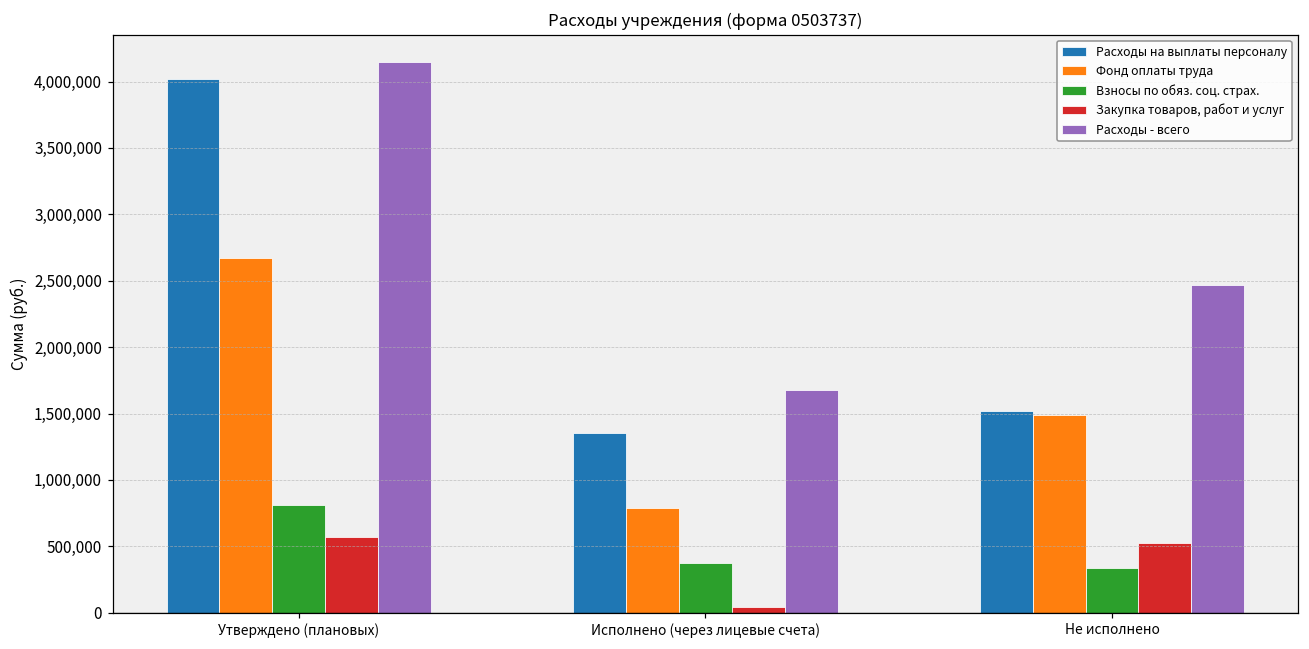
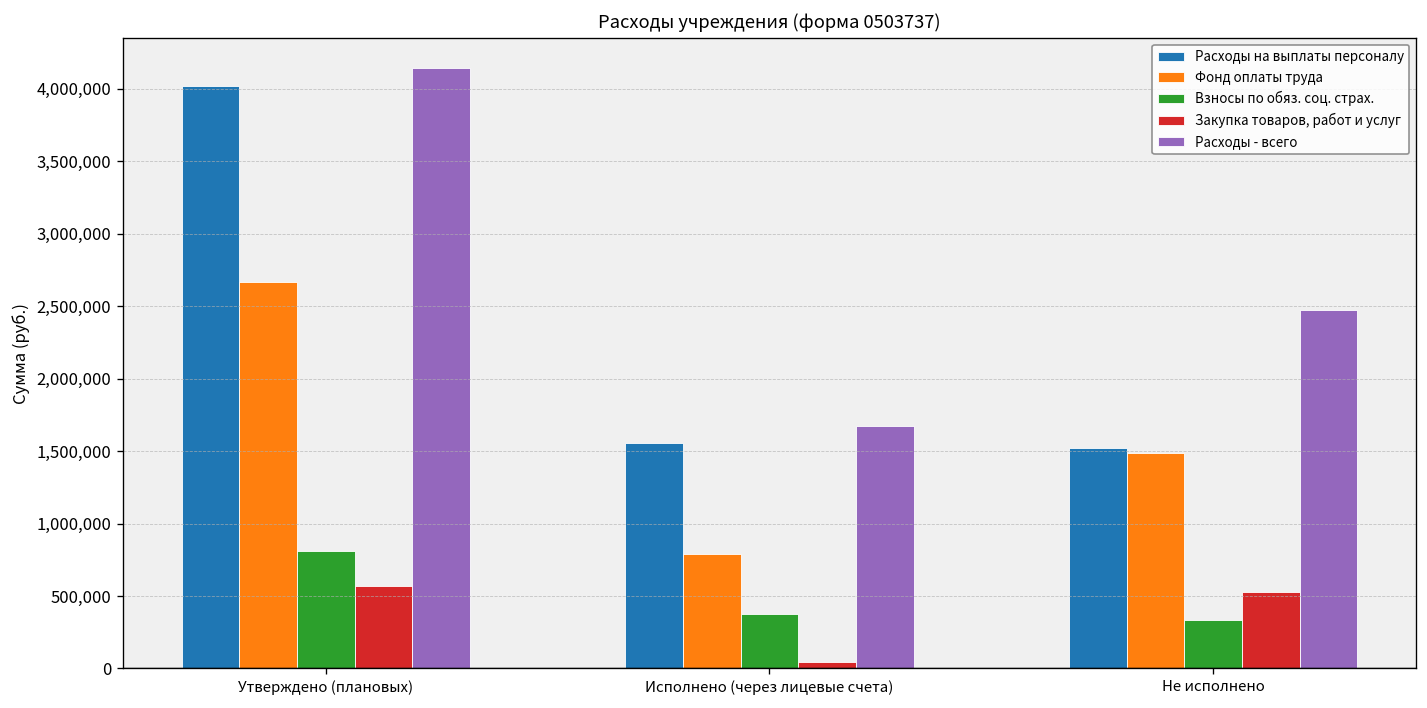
Расходы на выплаты персоналу, Исполнено (через лицевые счета): 1,350,000 -> 1,560,000
